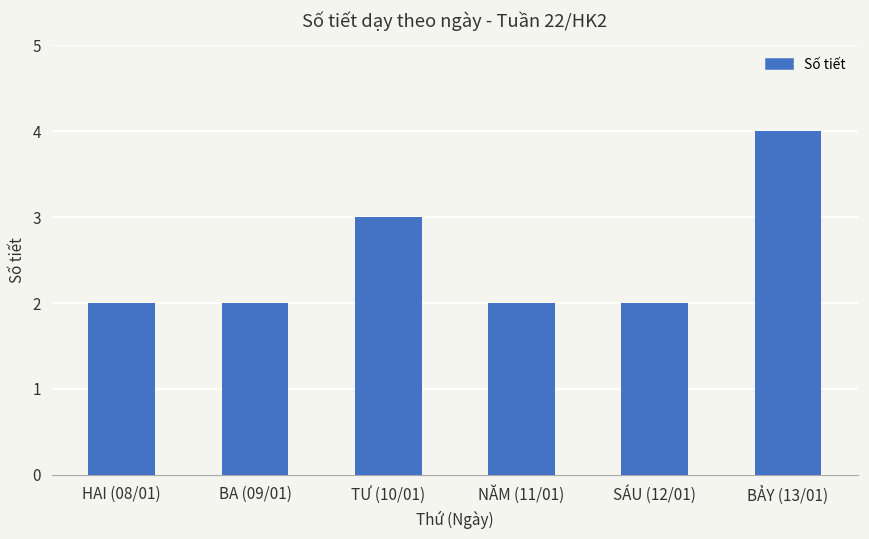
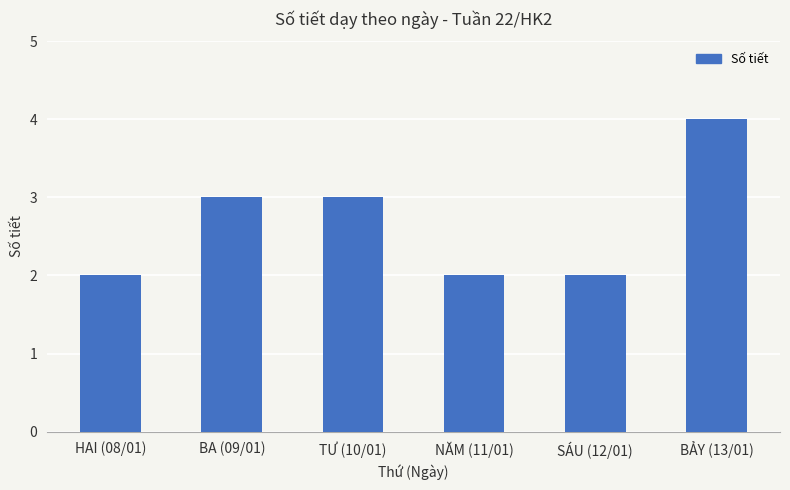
BA (09/01): 2 -> 3
